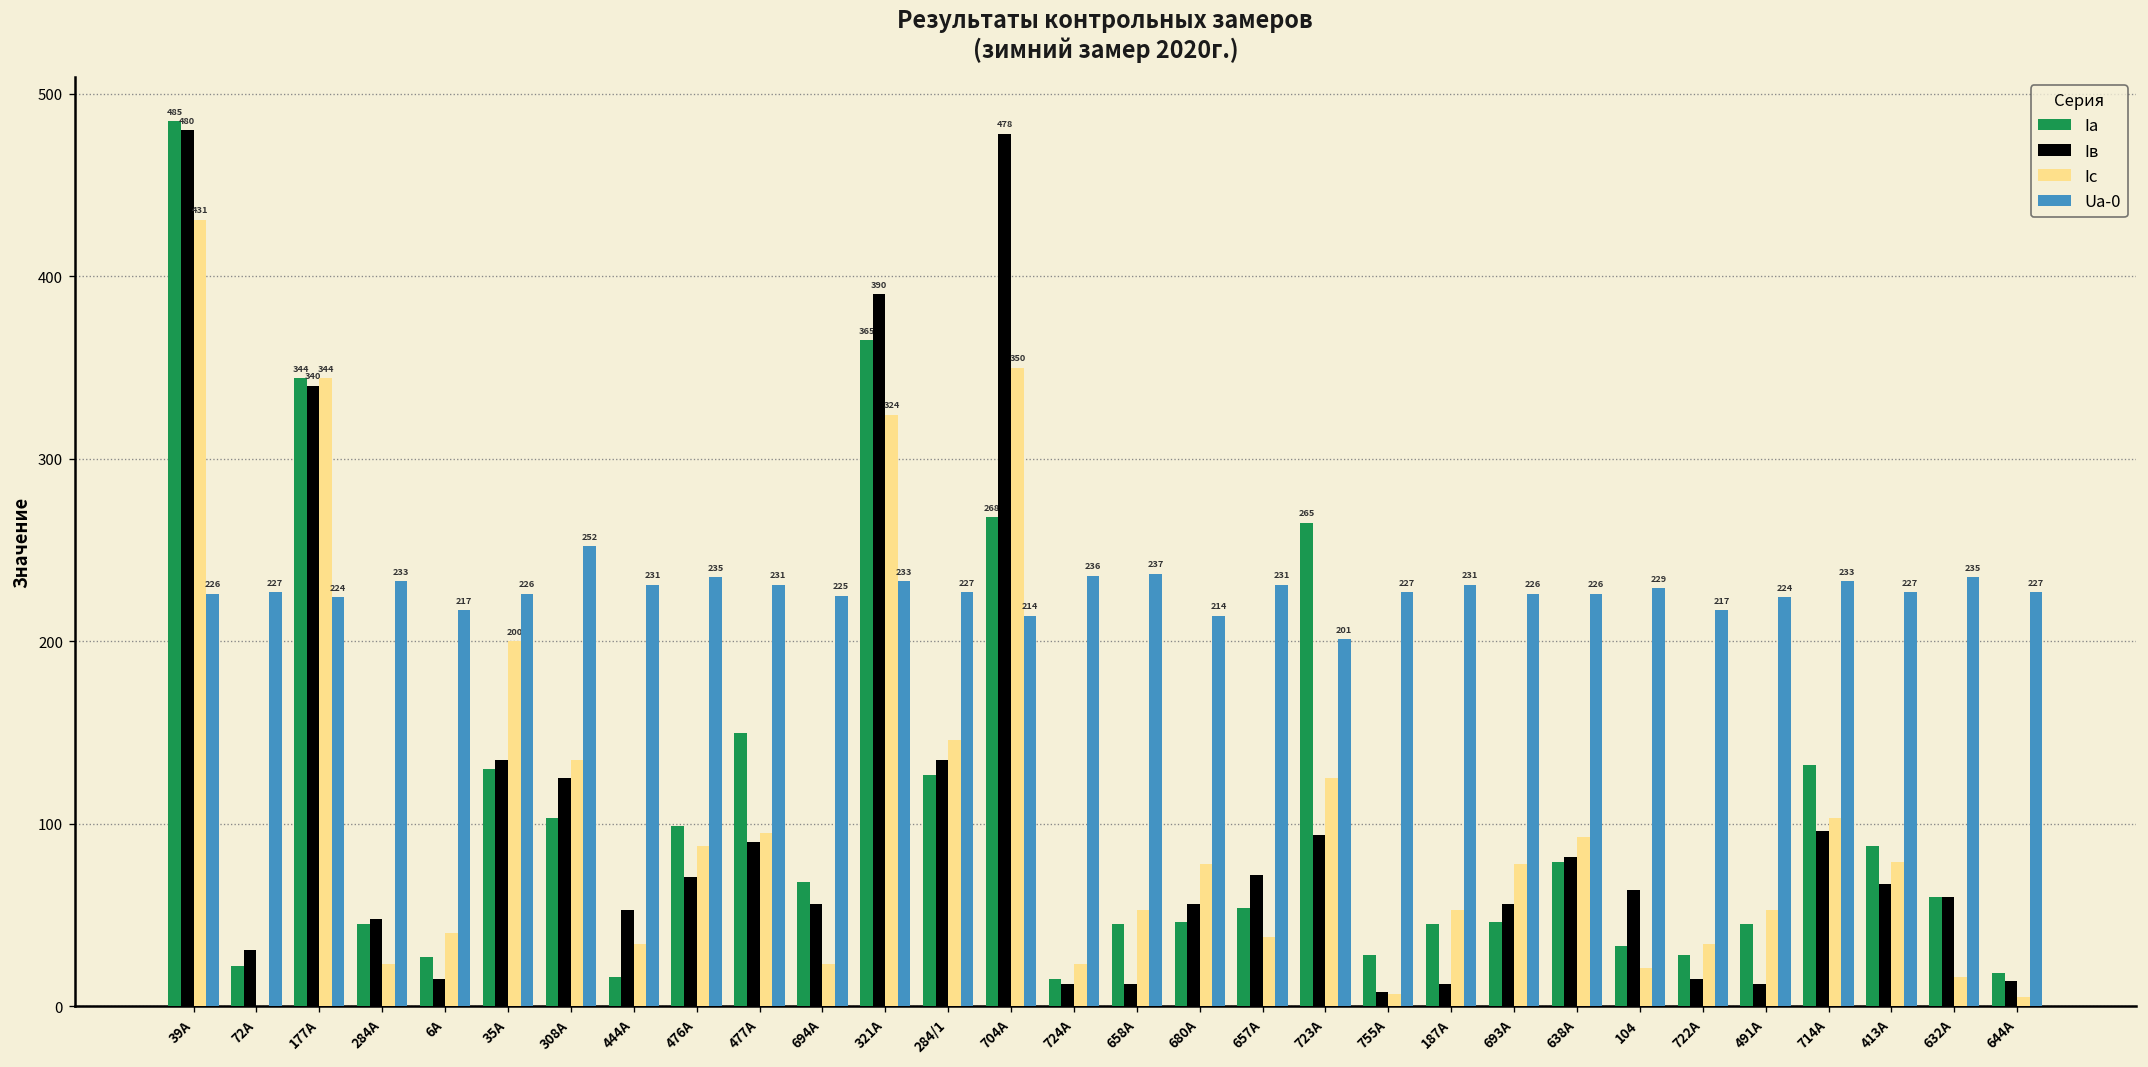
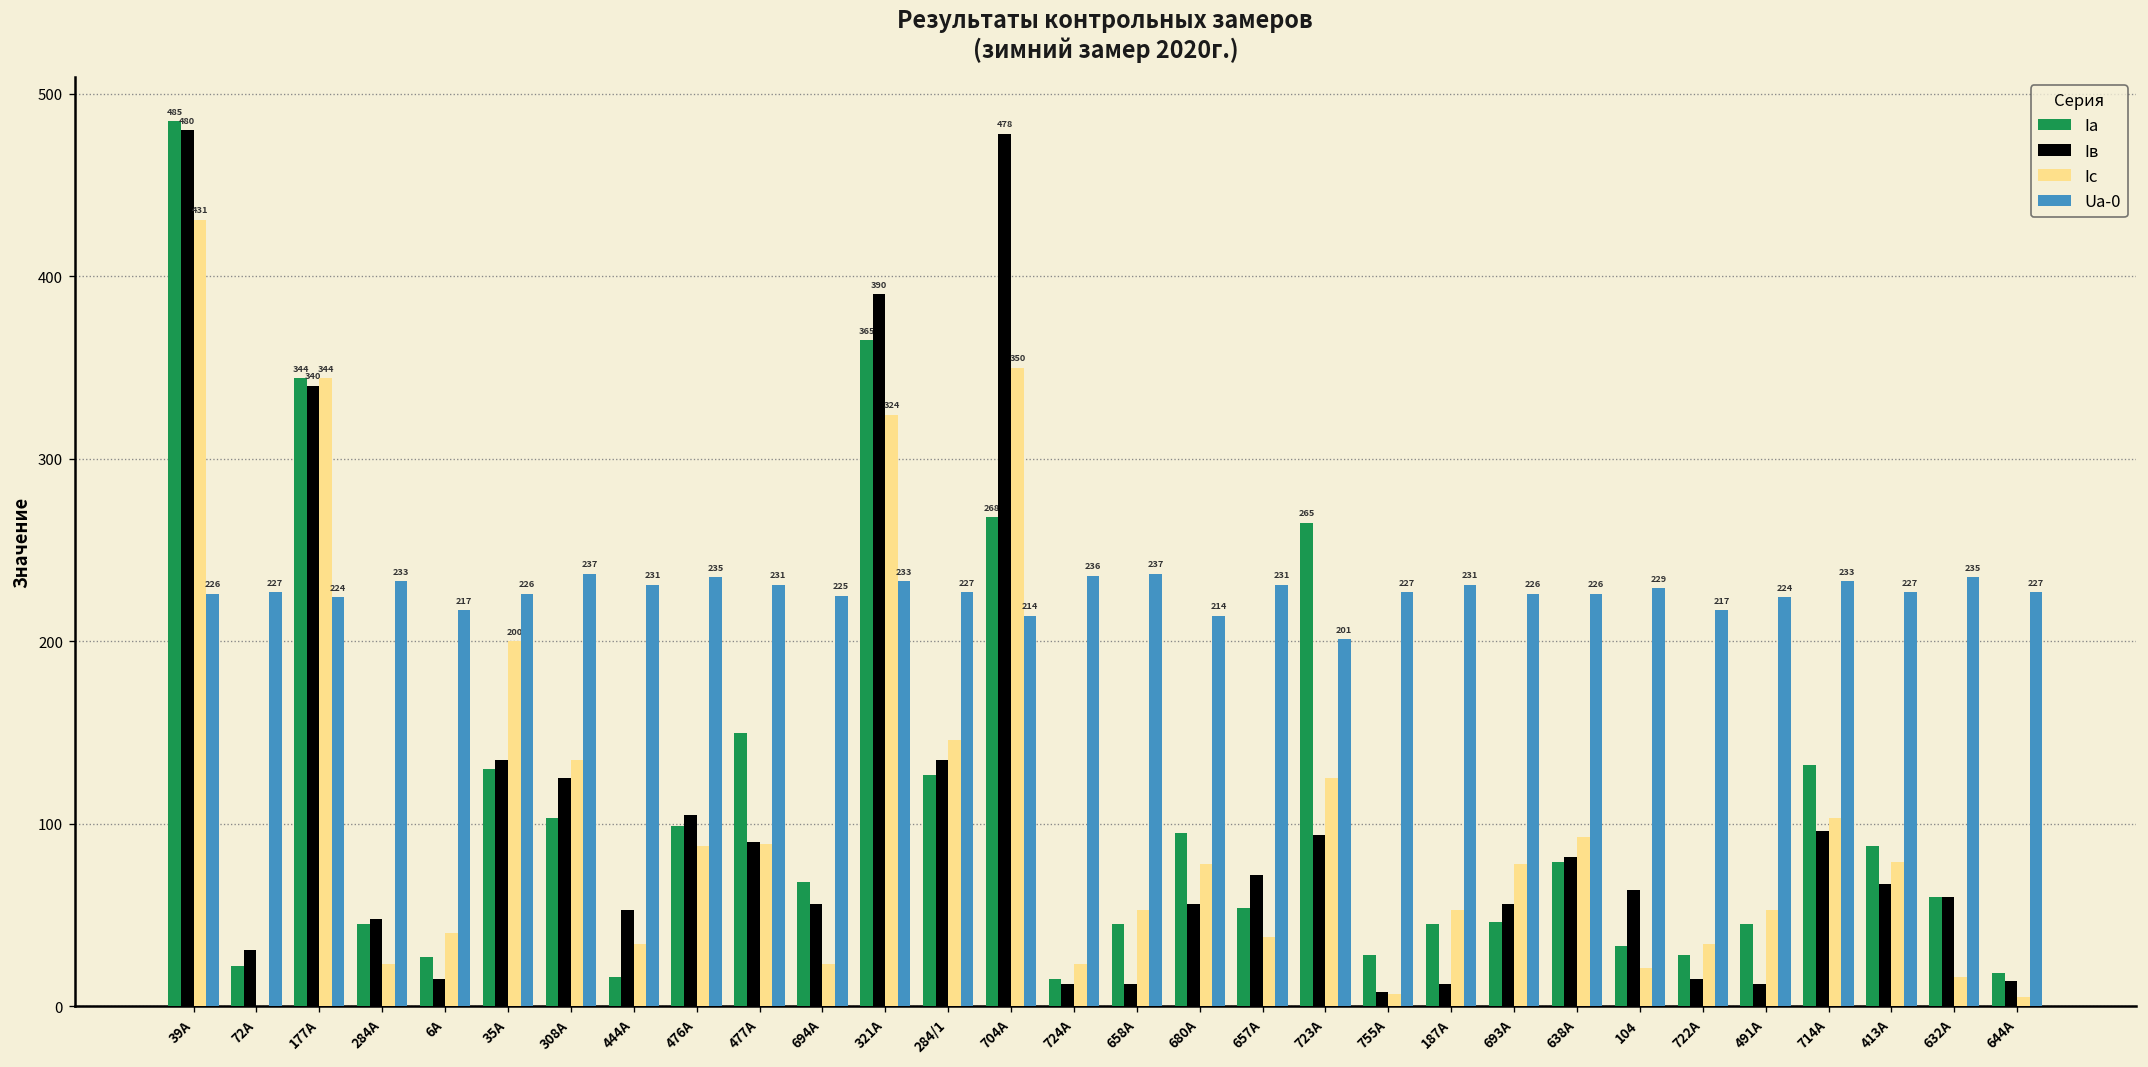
Ua-0, 308А: 252 -> 237
Iв, 476А: 71 -> 105
Ic, 477А: 95 -> 89
Iа, 680А: 46 -> 95
